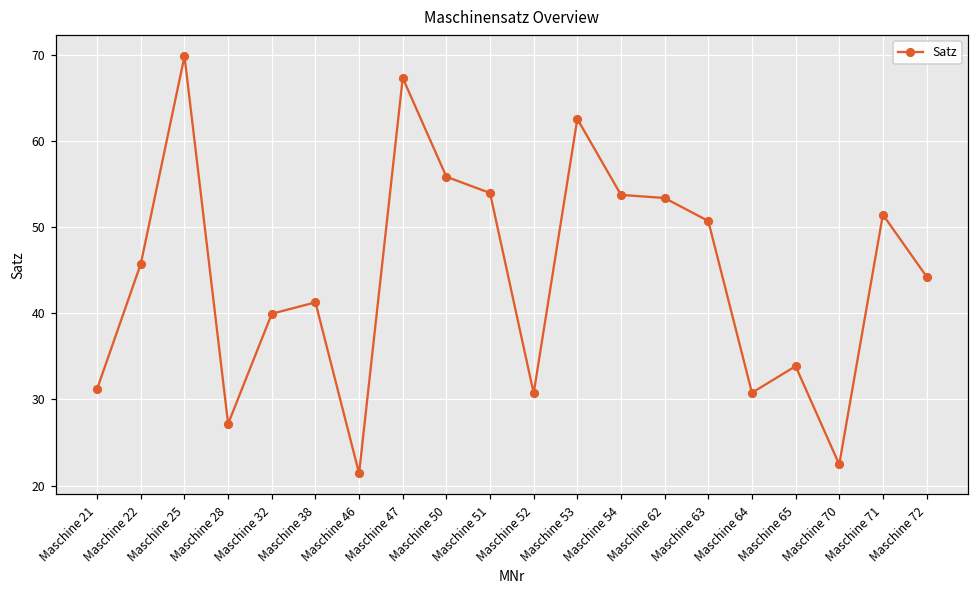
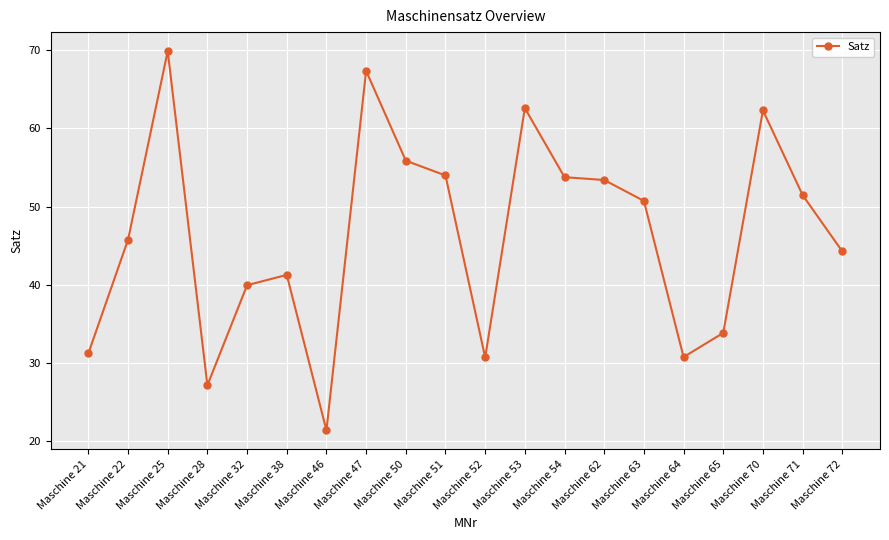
Maschine 70: 22 -> 62
